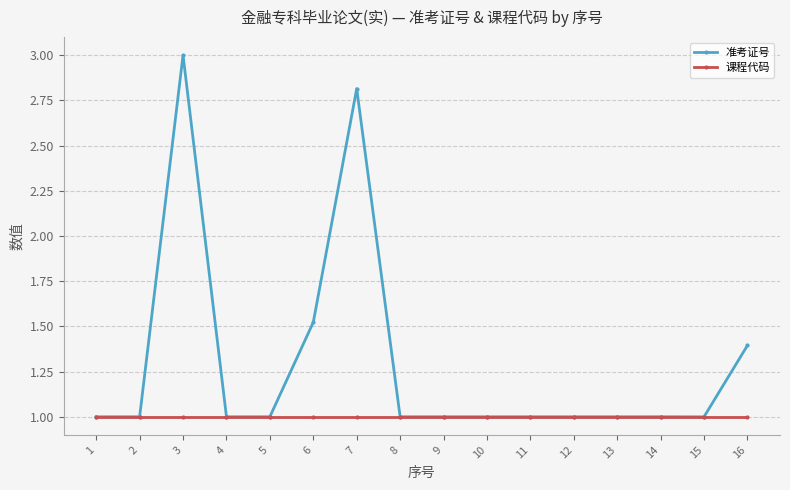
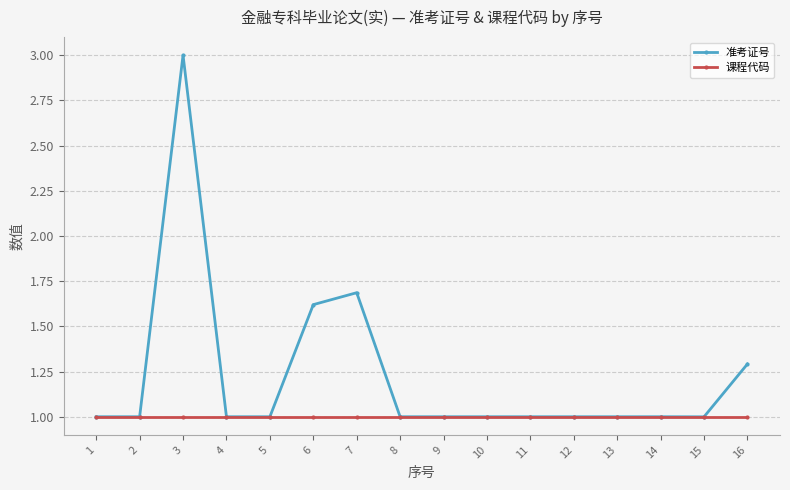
准考证号, 6: 1.52 -> 1.62
准考证号, 7: 2.81 -> 1.69
准考证号, 16: 1.39 -> 1.29
